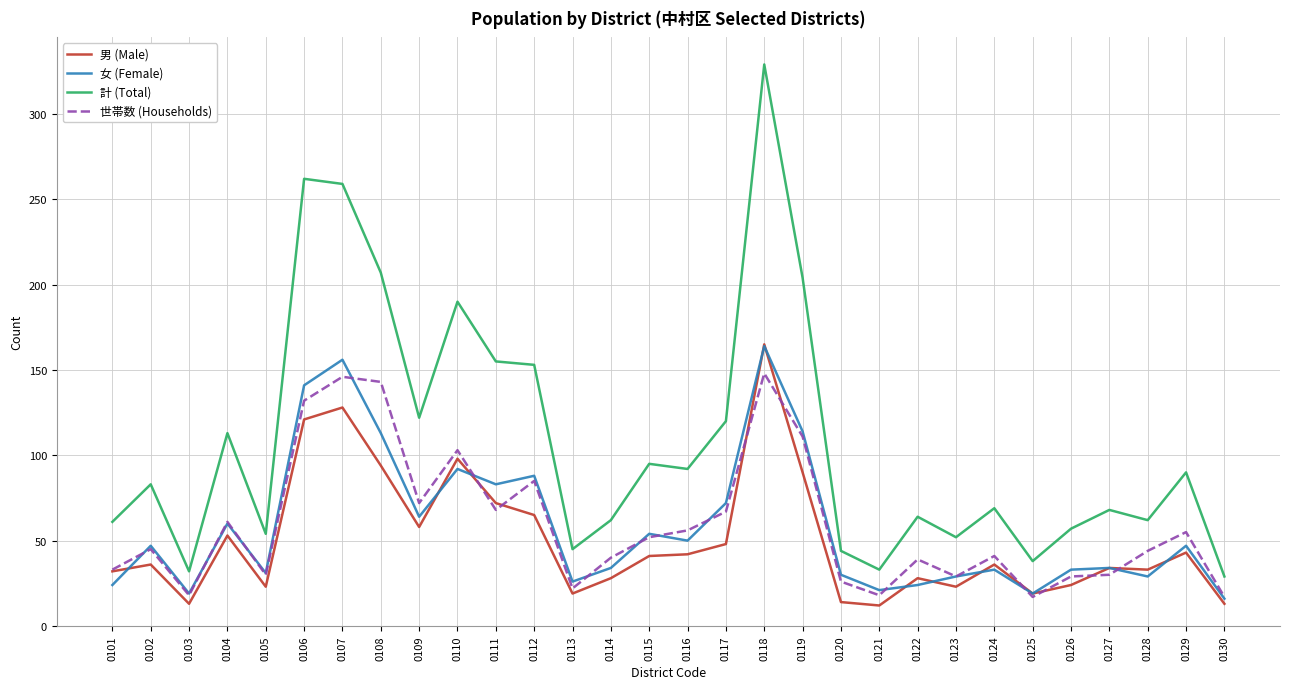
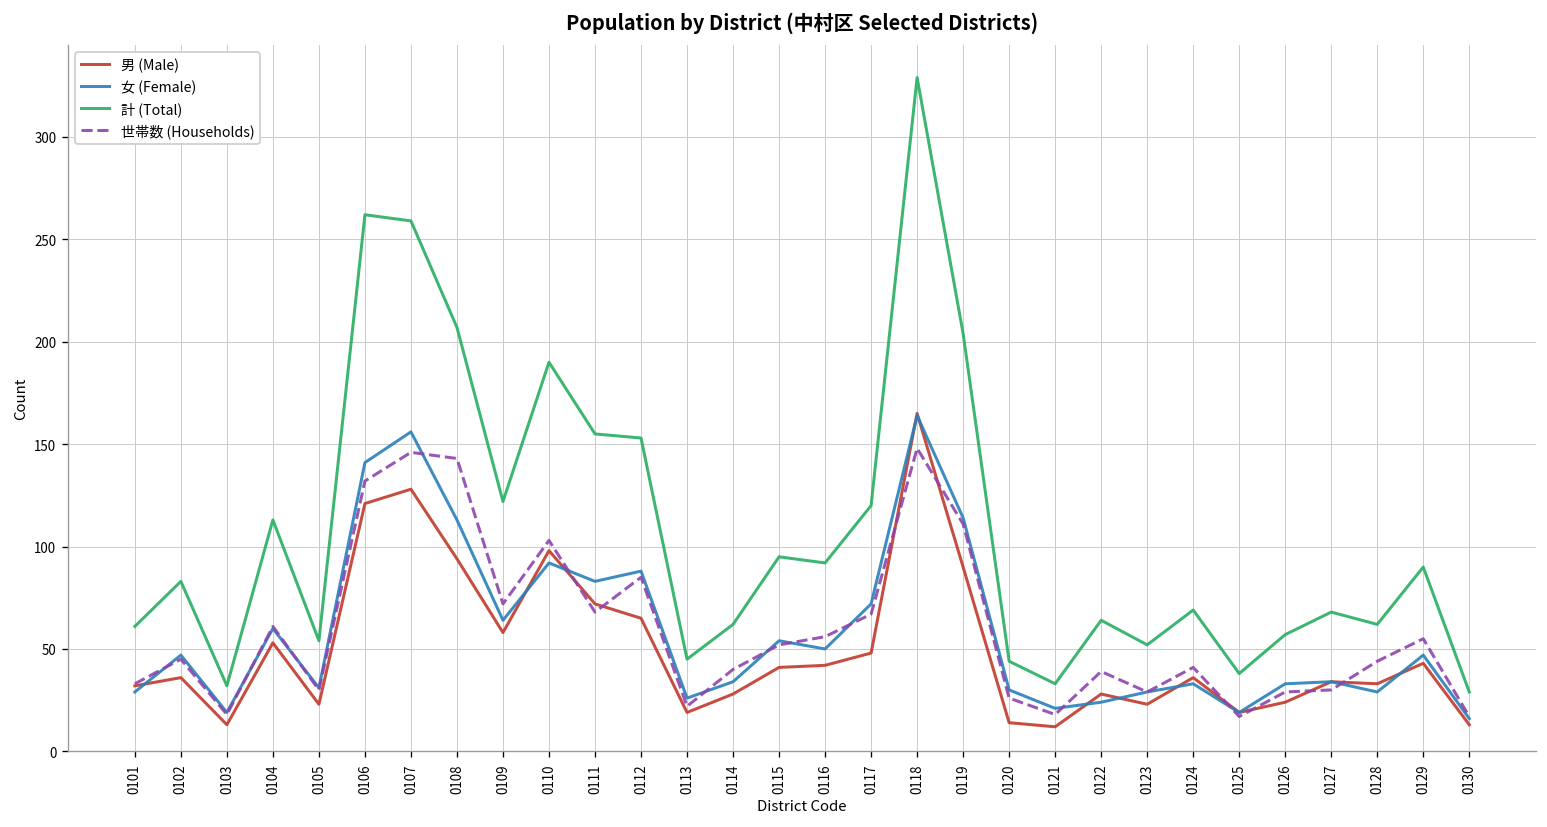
女 (Female), 0101: 24 -> 29
